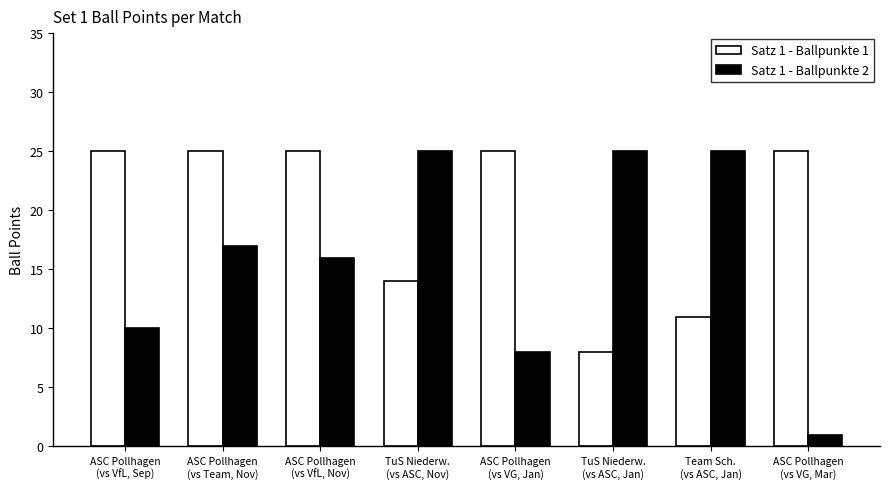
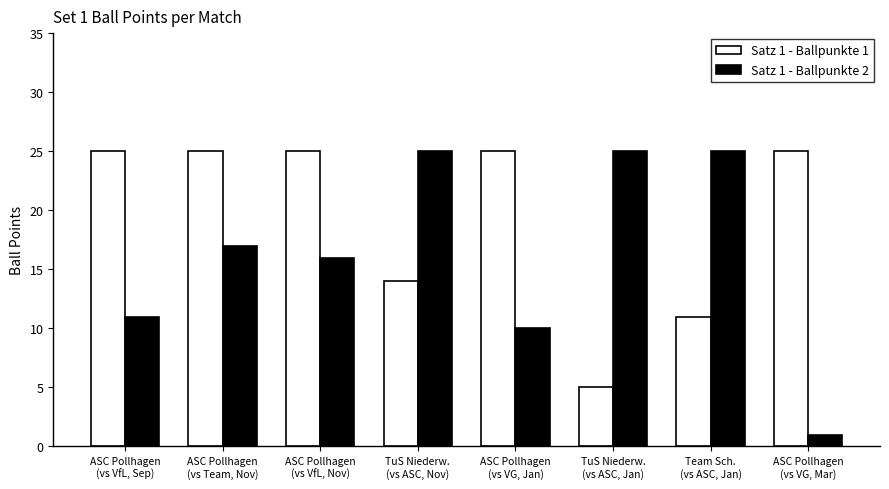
Satz 1 - Ballpunkte 2, ASC Pollhagen (vs VfL, Sep): 10 -> 11
Satz 1 - Ballpunkte 2, ASC Pollhagen (vs VG, Jan): 8 -> 10
Satz 1 - Ballpunkte 1, TuS Niederw. (vs ASC, Jan): 8 -> 5
